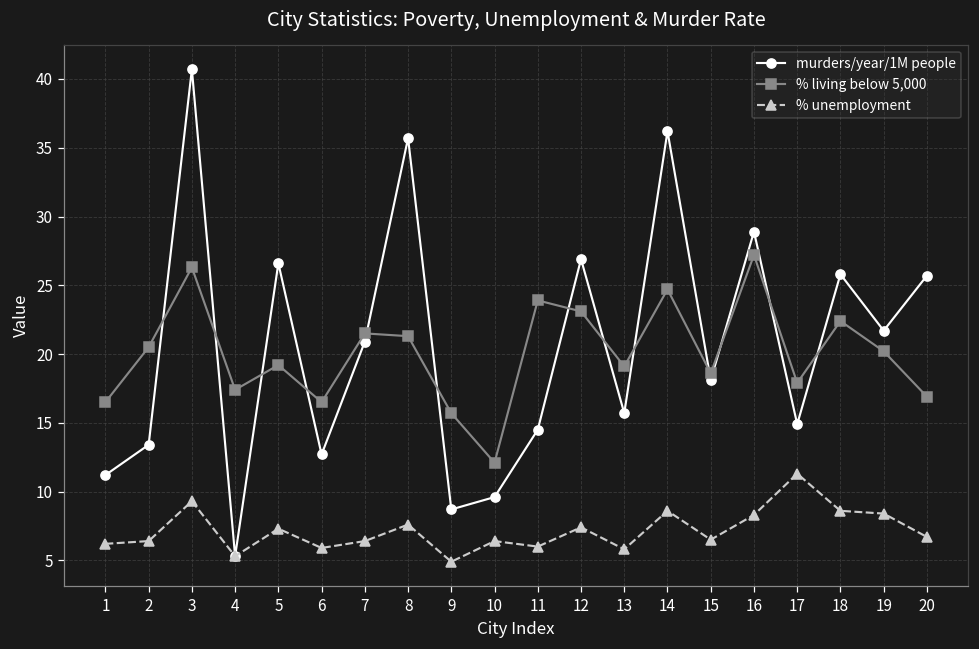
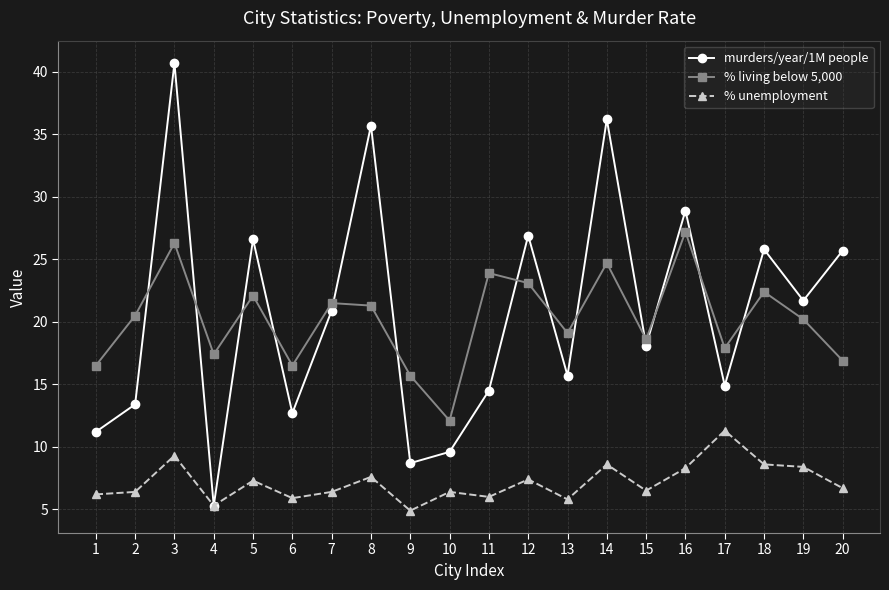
% living below 5,000, 5: 19.2 -> 22.1
